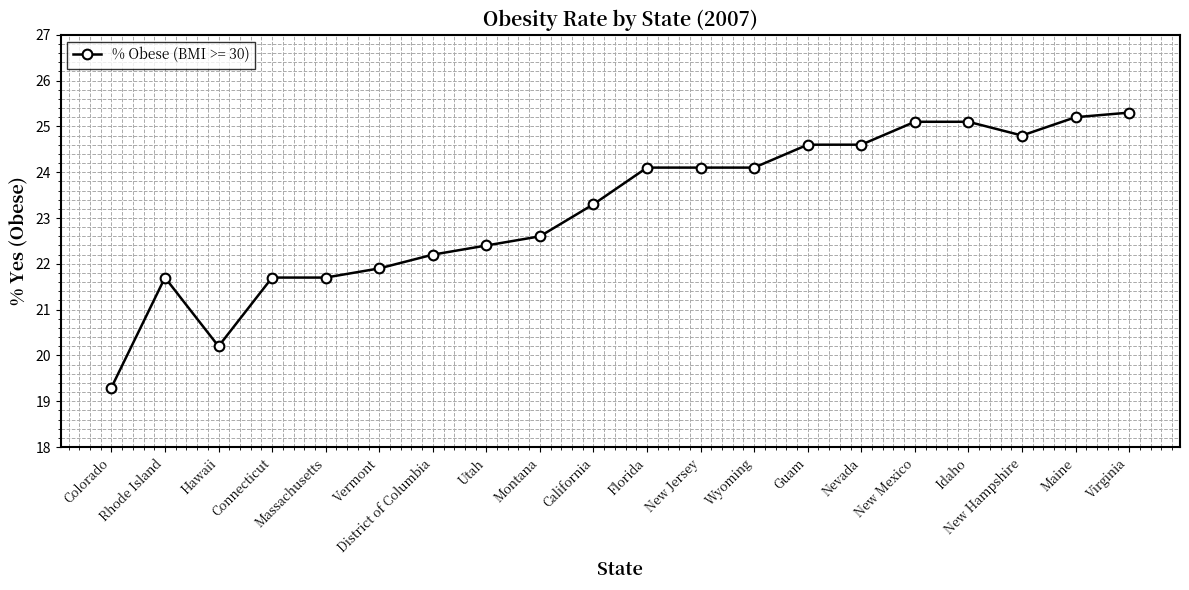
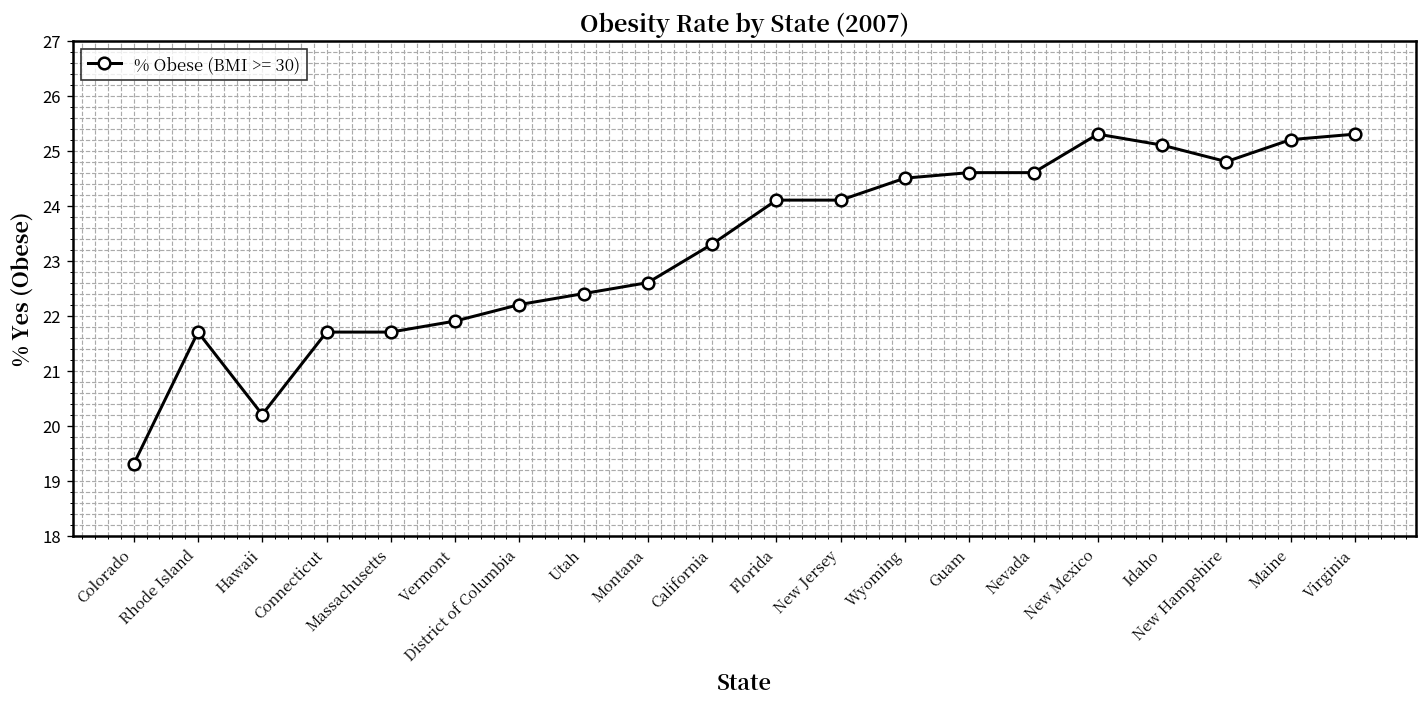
Wyoming: 24.1 -> 24.5
New Mexico: 25.1 -> 25.3
